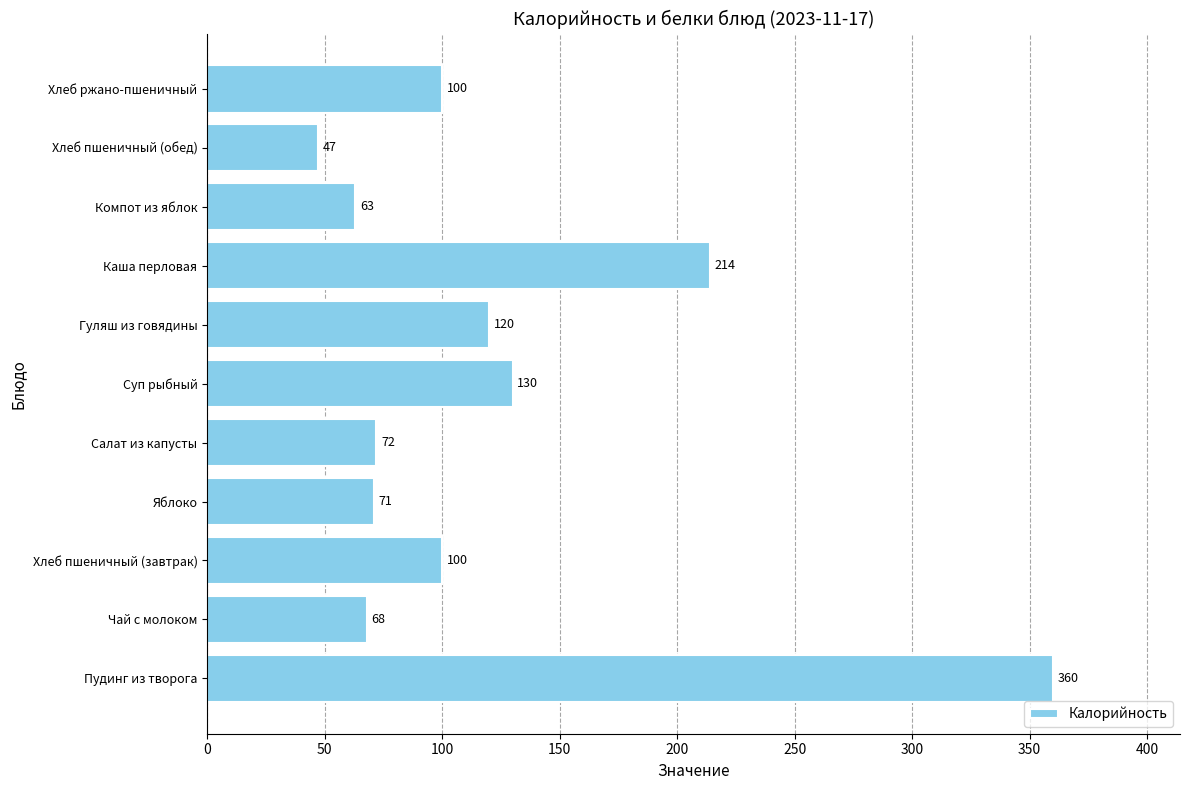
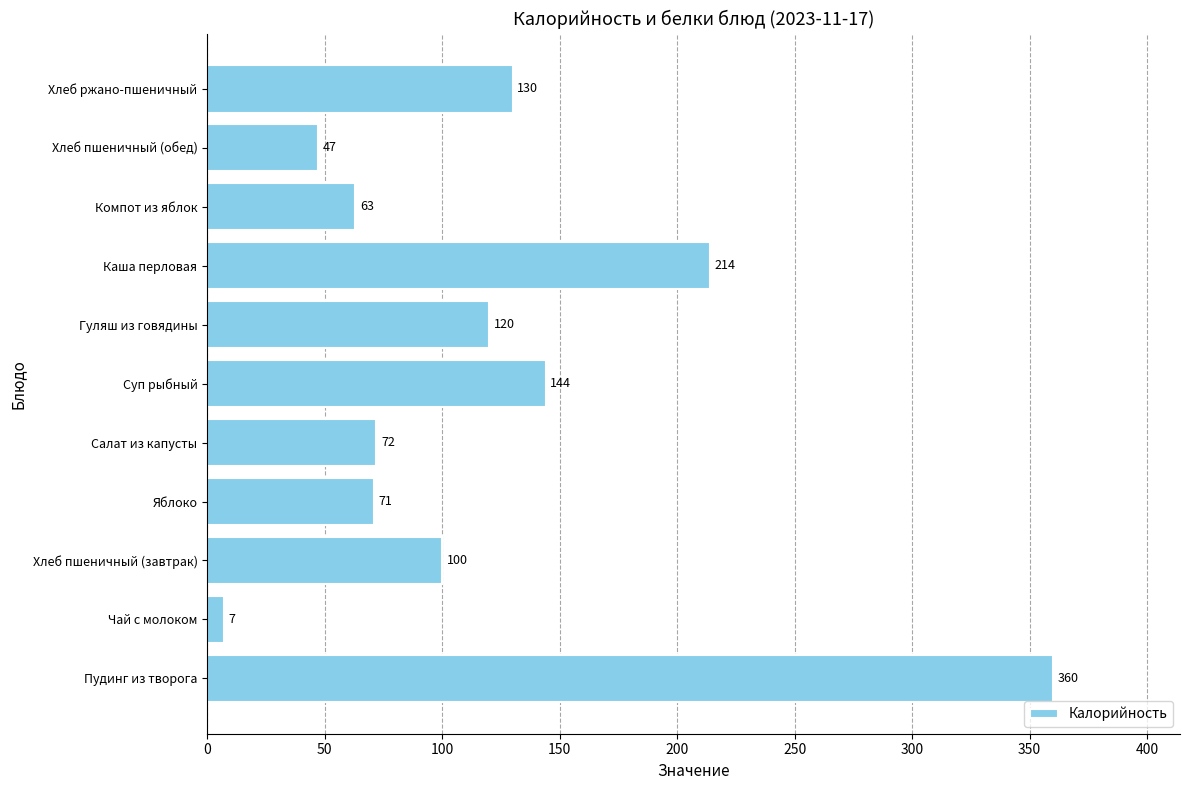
Хлеб ржано-пшеничный: 100 -> 130
Суп рыбный: 130 -> 144
Чай с молоком: 68 -> 7
